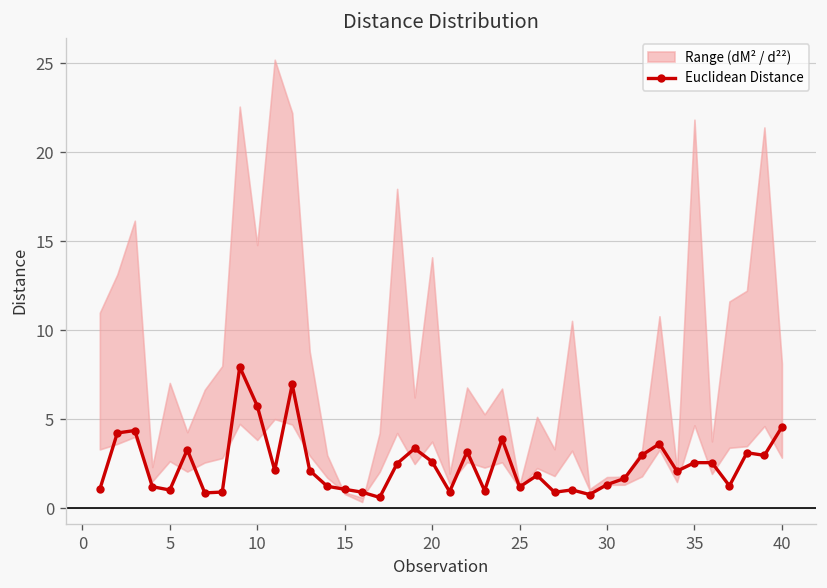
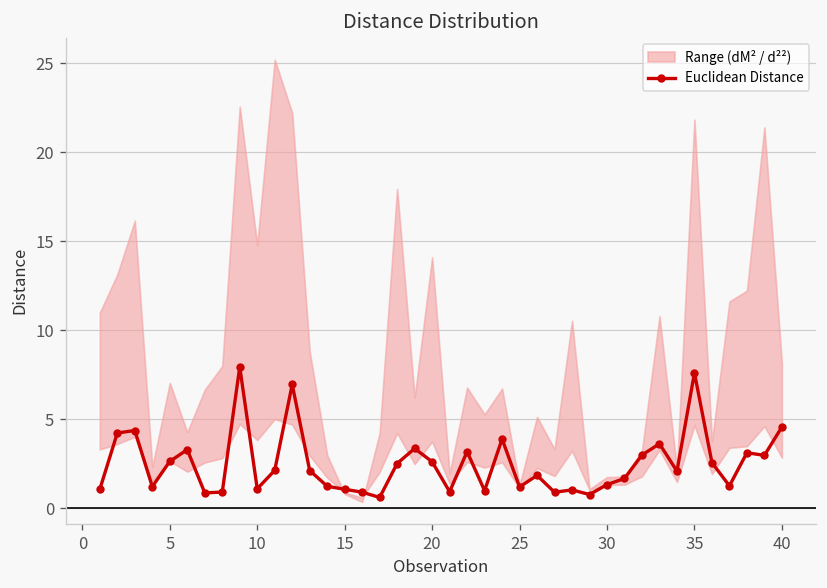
Euclidean Distance, 5: 1.0 -> 2.6
Euclidean Distance, 10: 5.8 -> 1.1
Euclidean Distance, 35: 2.6 -> 7.6
